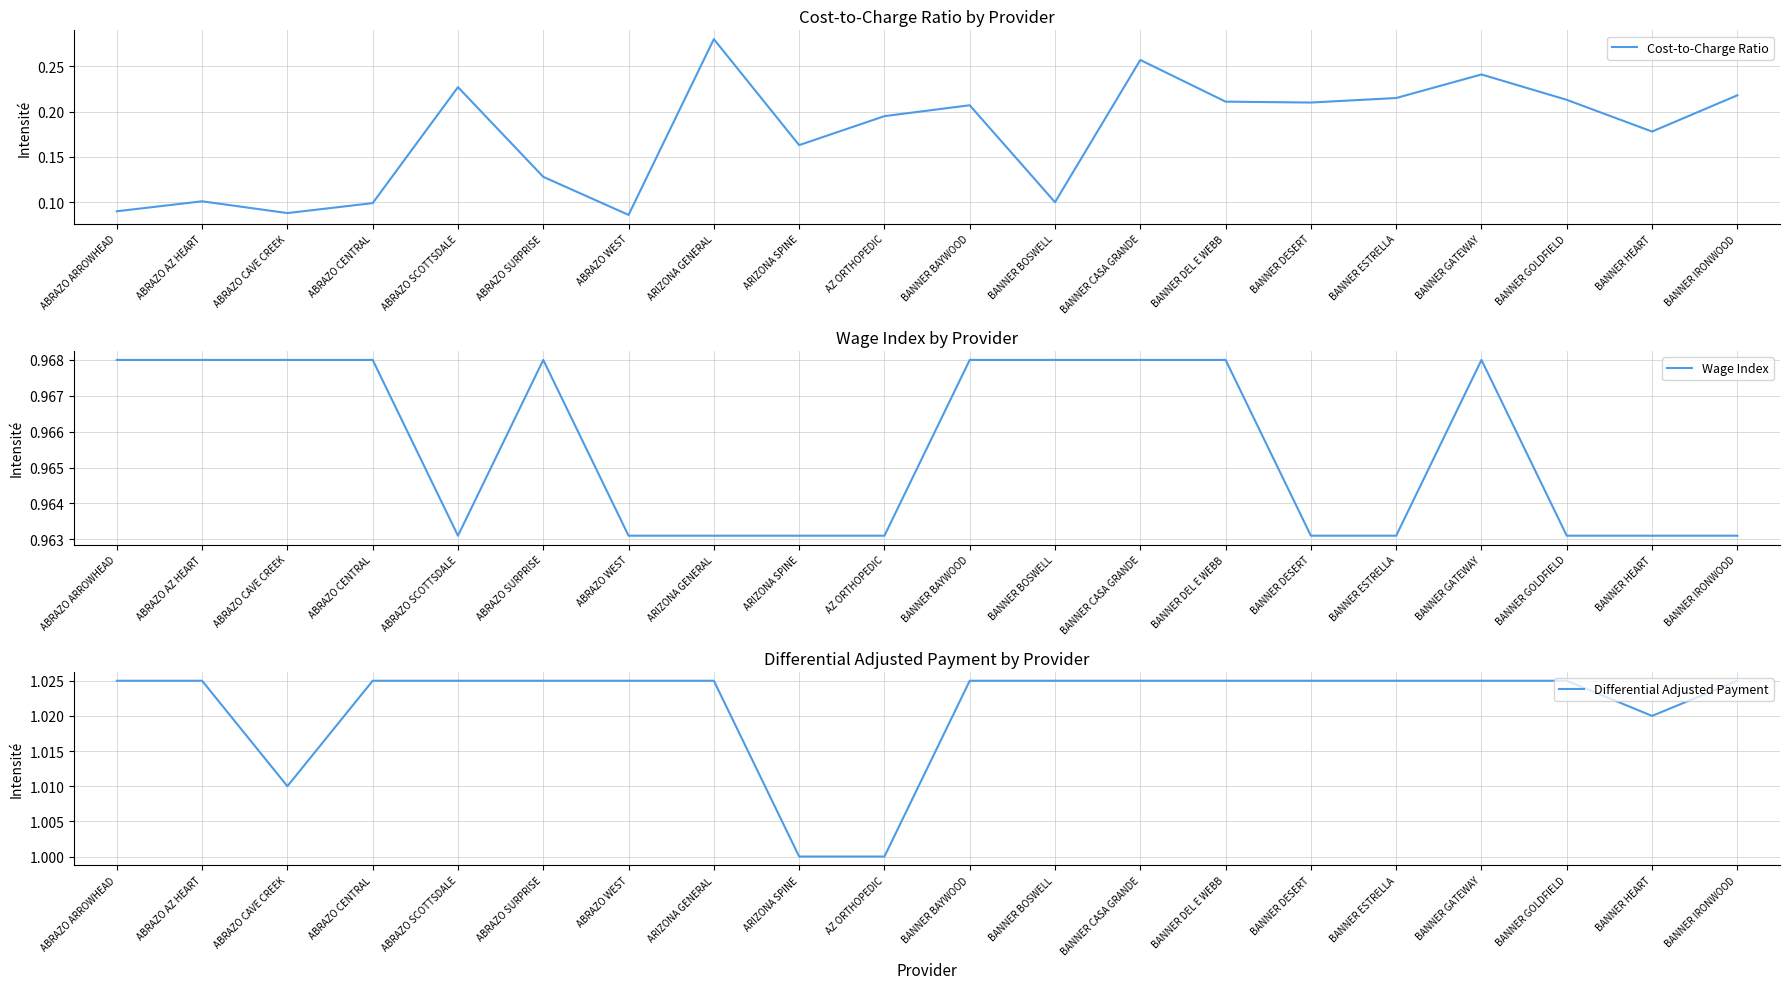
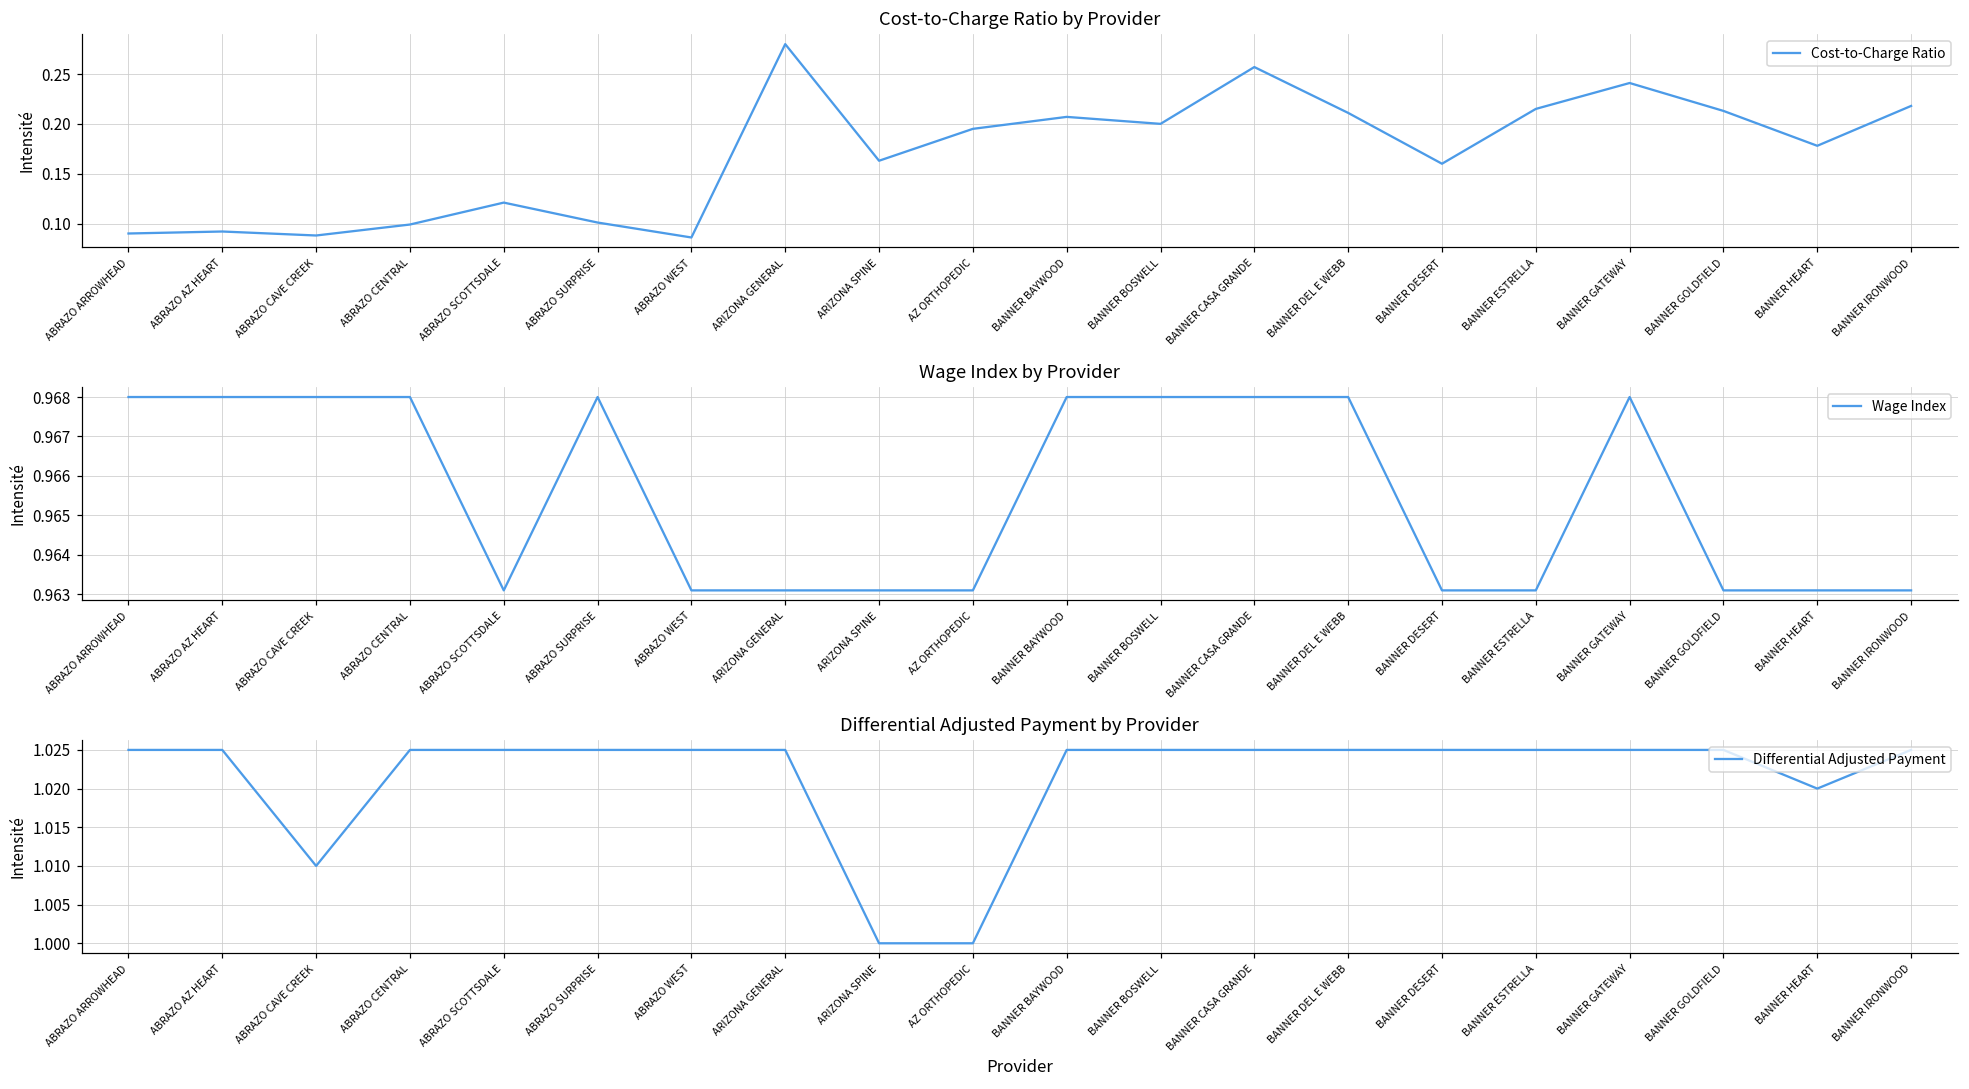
Cost-to-Charge Ratio by Provider, ABRAZO AZ HEART: 0.10 -> 0.09
Cost-to-Charge Ratio by Provider, ABRAZO SCOTTSDALE: 0.23 -> 0.12
Cost-to-Charge Ratio by Provider, ABRAZO SURPRISE: 0.13 -> 0.10
Cost-to-Charge Ratio by Provider, BANNER BOSWELL: 0.1 -> 0.2
Cost-to-Charge Ratio by Provider, BANNER DESERT: 0.21 -> 0.16
